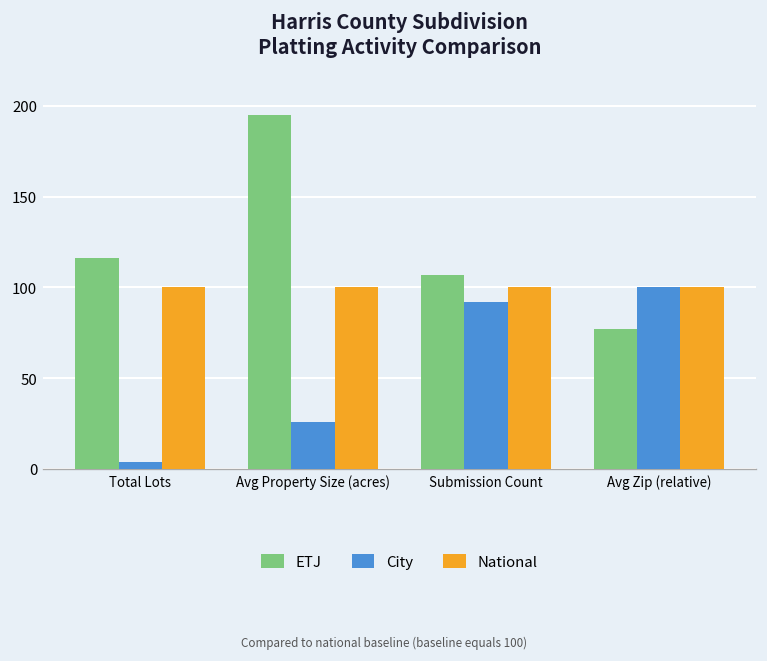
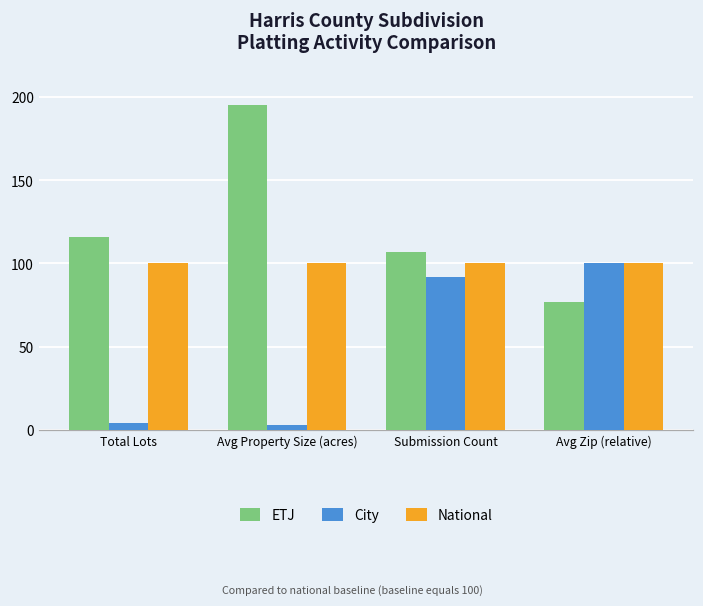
City, Avg Property Size (acres): 26 -> 3
